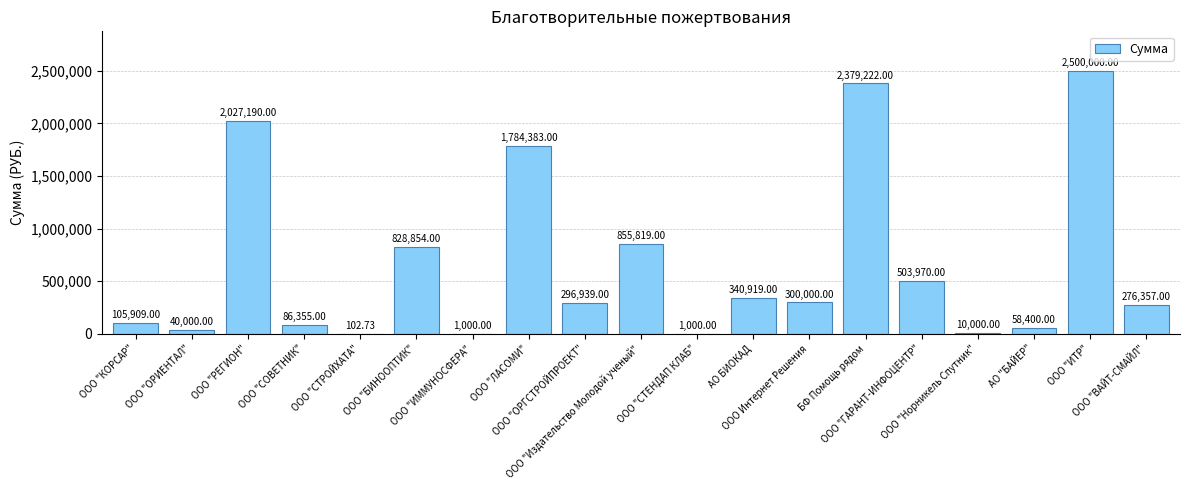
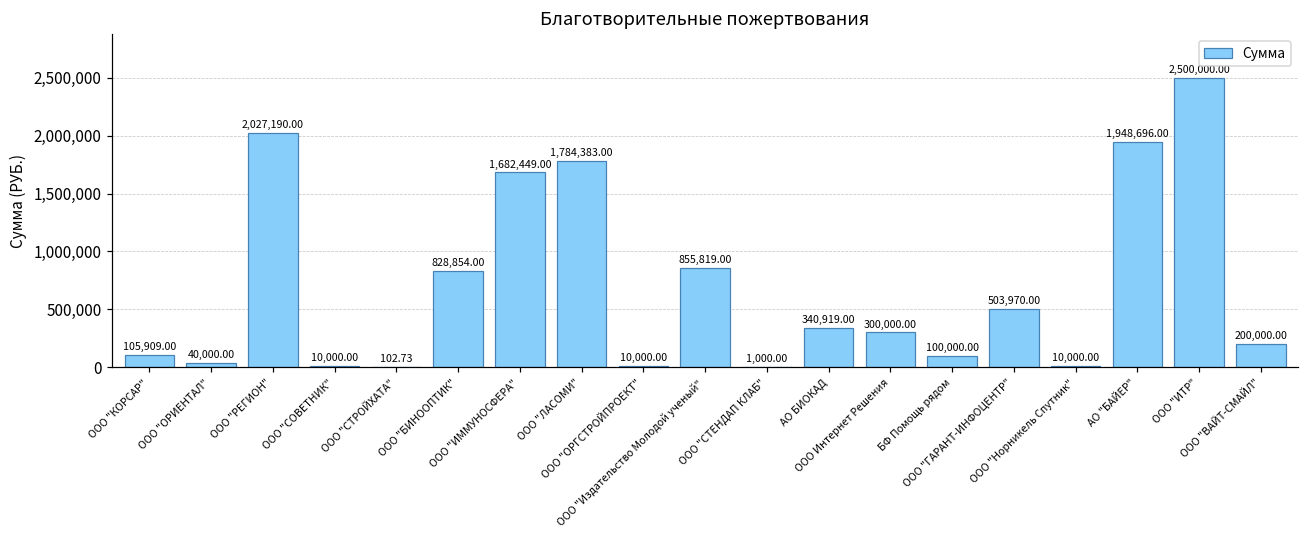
ООО "СОВЕТНИК": 86,355.00 -> 10,000.00
ООО "ИММУНОСФЕРА": 1,000.00 -> 1,682,449.00
ООО "ОРГСТРОЙПРОЕКТ": 296,939.00 -> 10,000.00
БФ Помощь рядом: 2,379,222.00 -> 100,000.00
АО "БАЙЕР": 58,400.00 -> 1,948,696.00
ООО "ВАЙТ-СМАЙЛ": 276,357.00 -> 200,000.00
